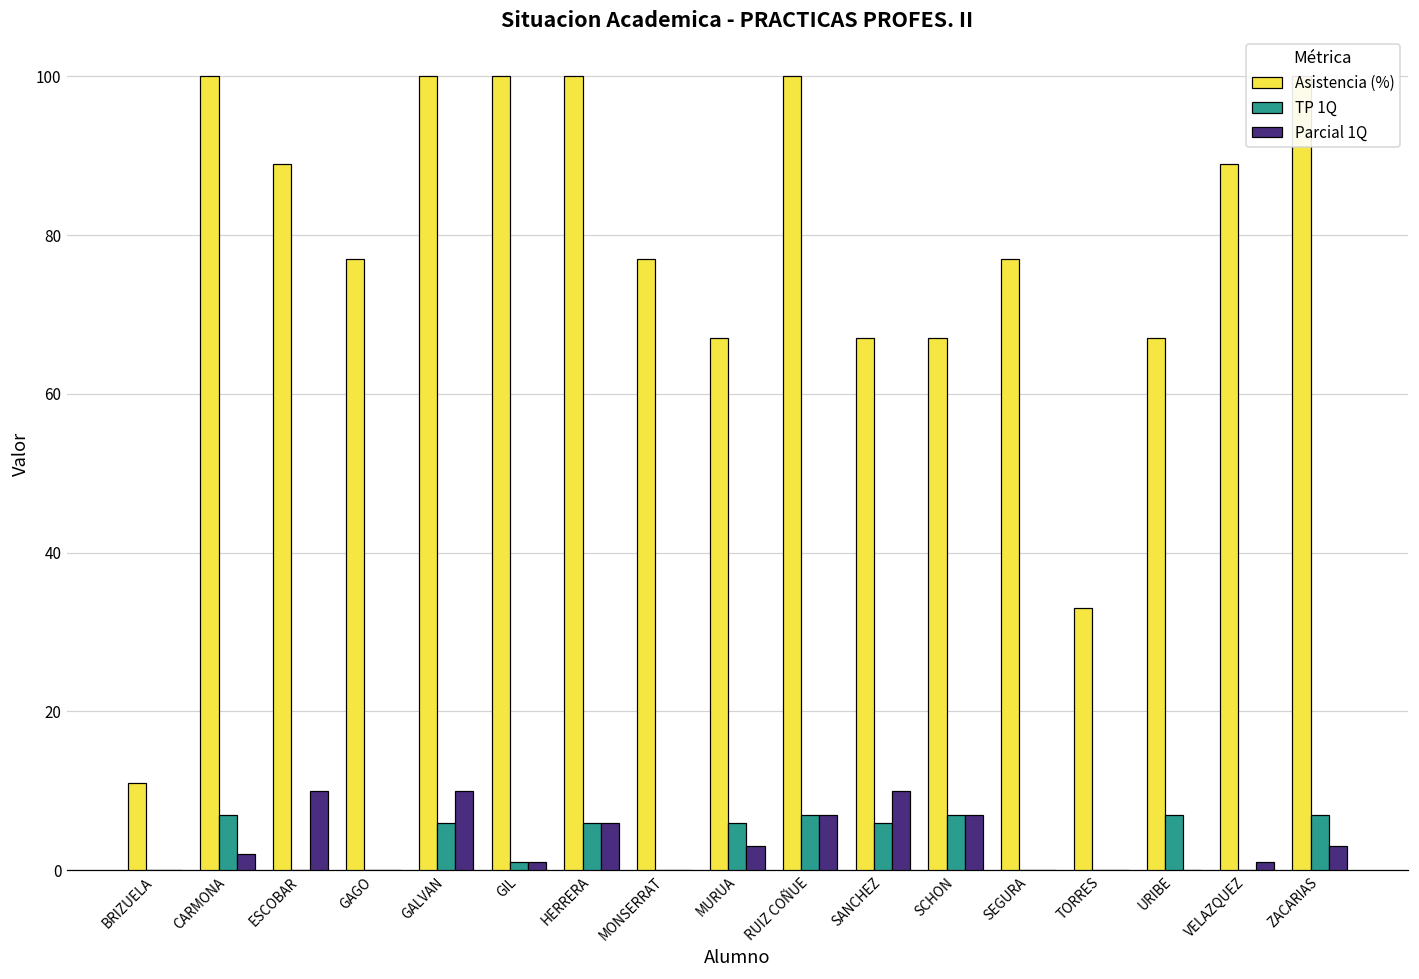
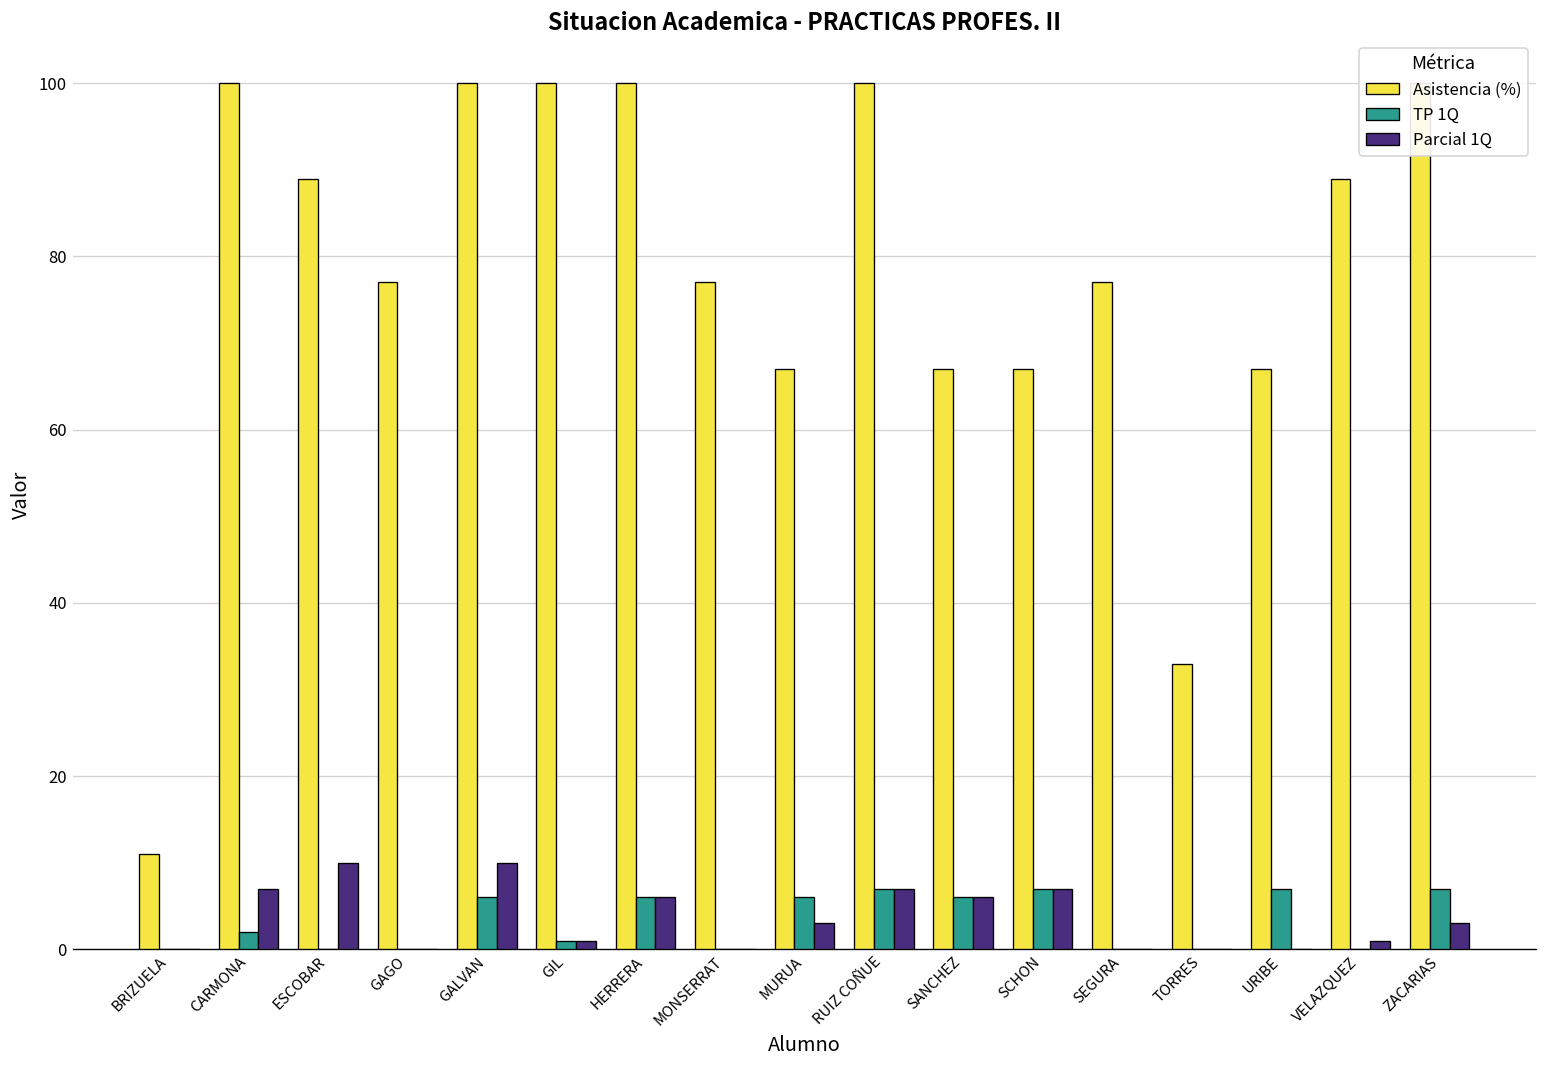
TP 1Q, CARMONA: 7 -> 2
Parcial 1Q, CARMONA: 2 -> 7
Parcial 1Q, SANCHEZ: 10 -> 6
